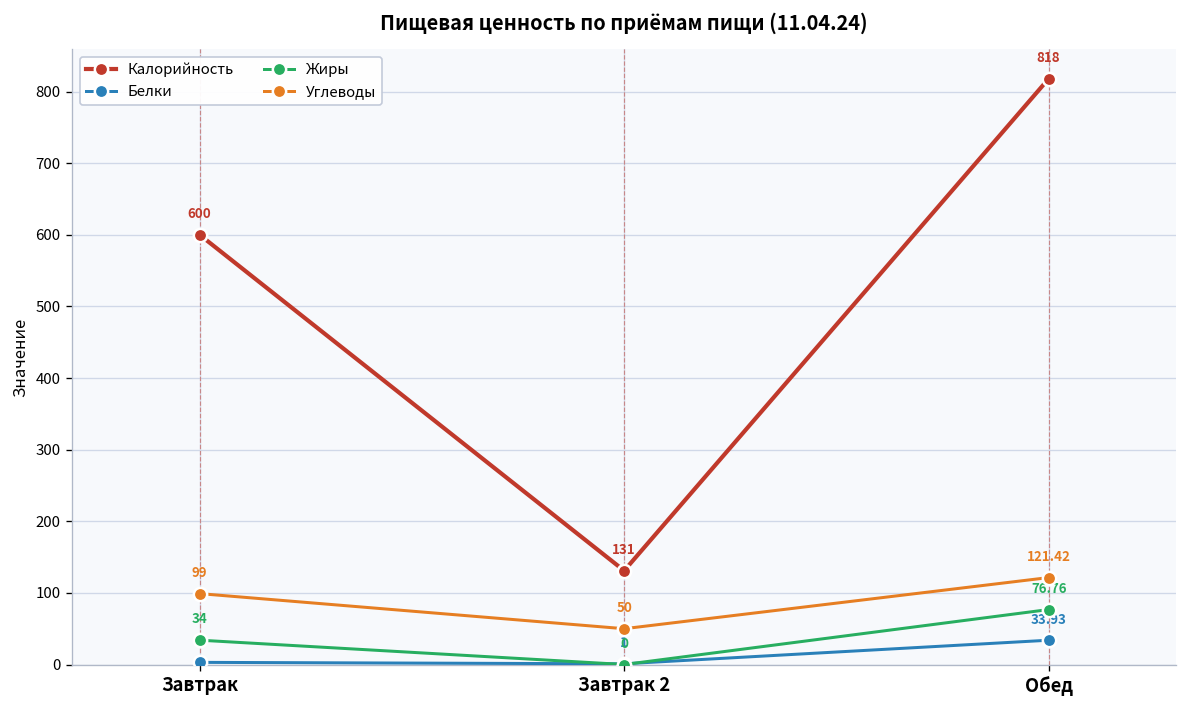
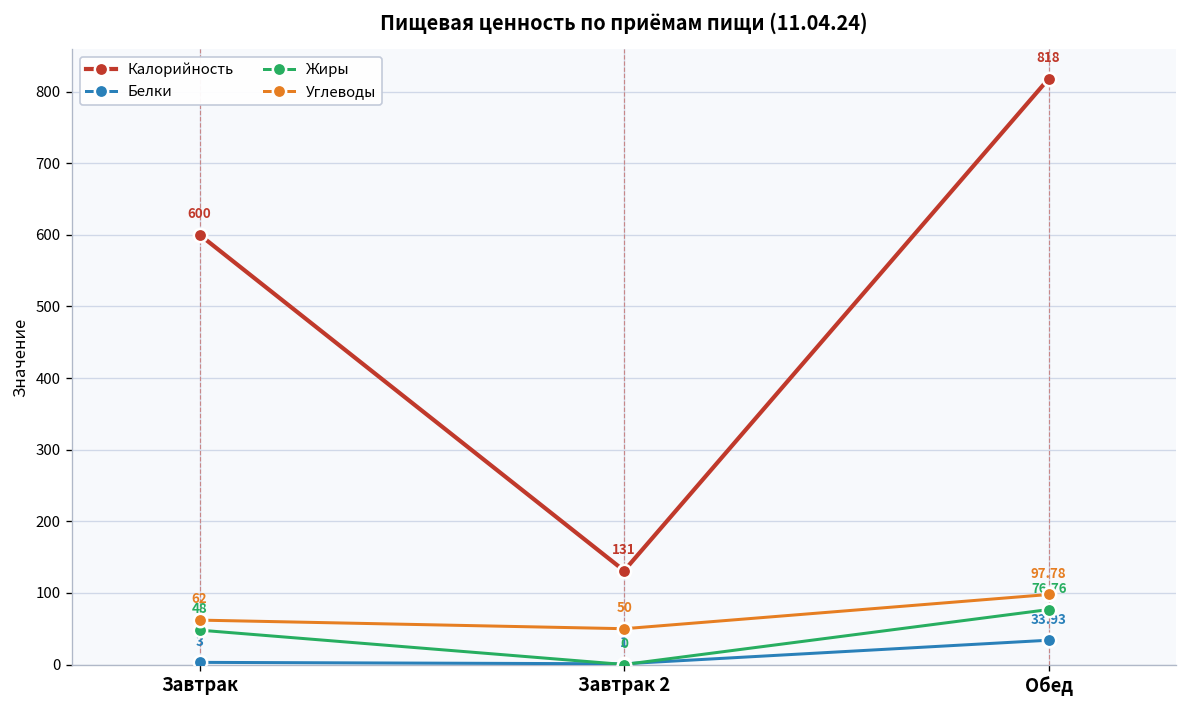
Жиры, Завтрак: 34 -> 48
Углеводы, Завтрак: 99 -> 62
Углеводы, Обед: 121.42 -> 97.78
